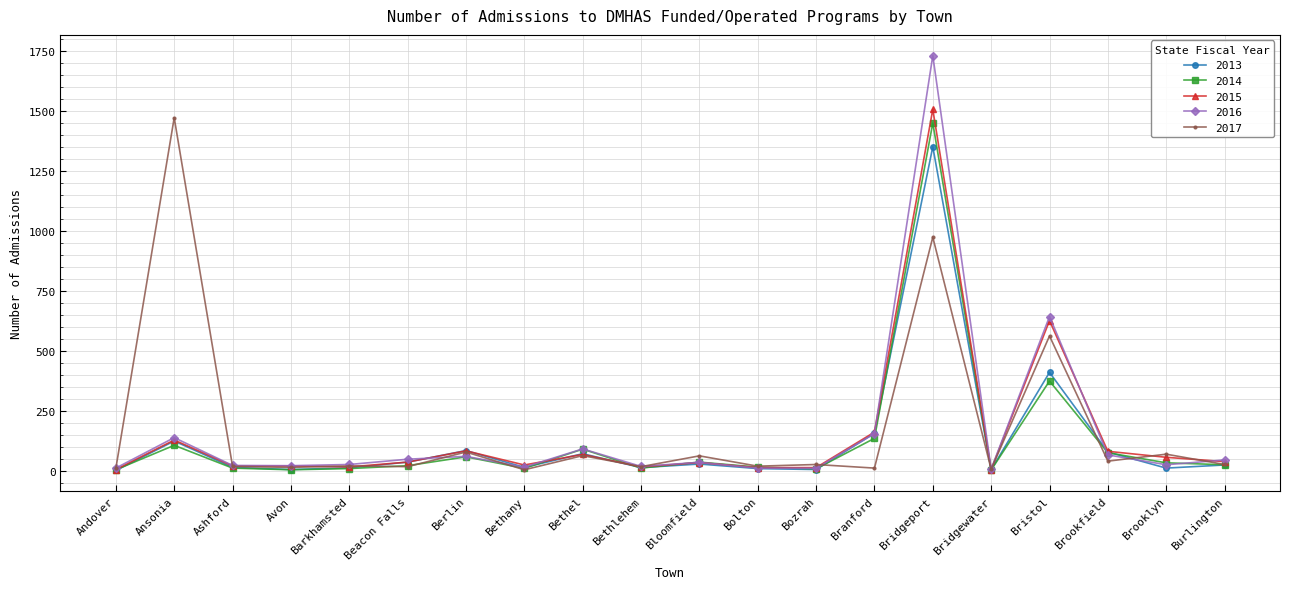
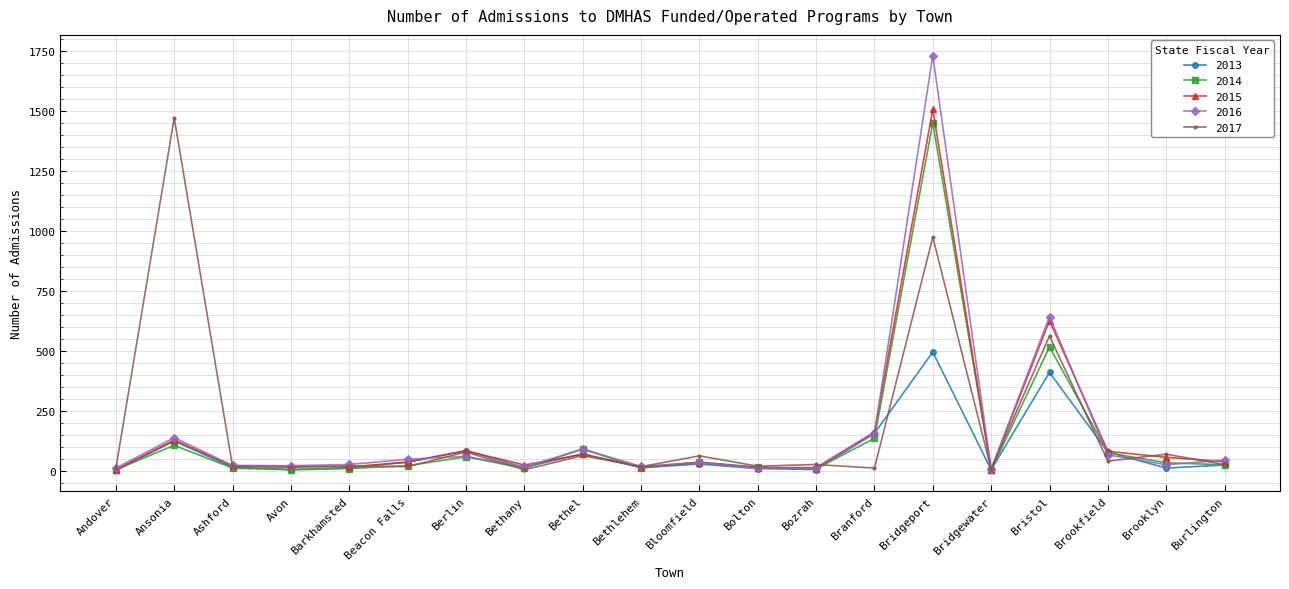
2013, Bridgeport: 1350 -> 500
2014, Bristol: 380 -> 520
